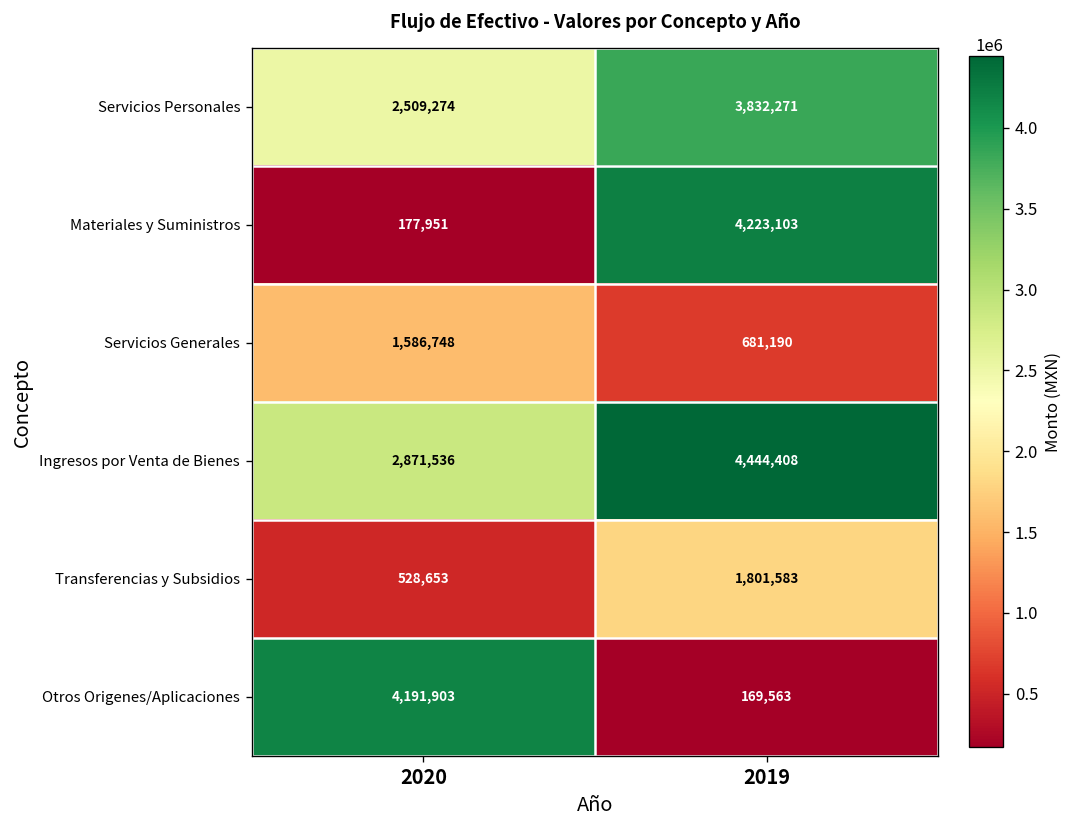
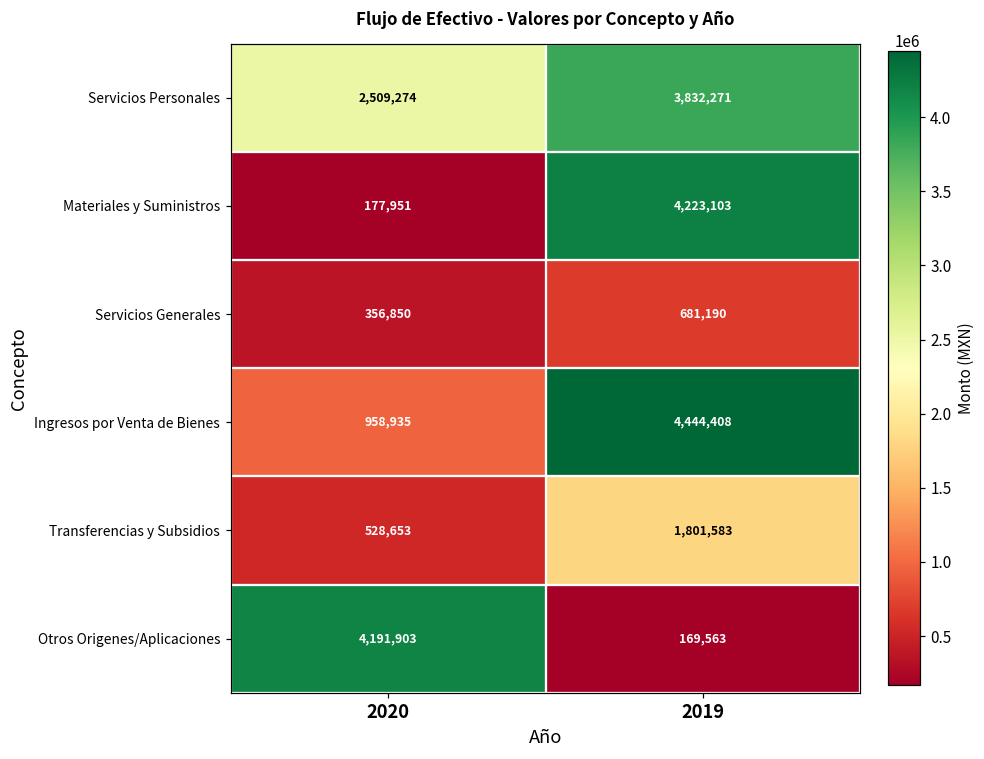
Servicios Generales, 2020: 1,586,748 -> 356,850
Ingresos por Venta de Bienes, 2020: 2,871,536 -> 958,935
